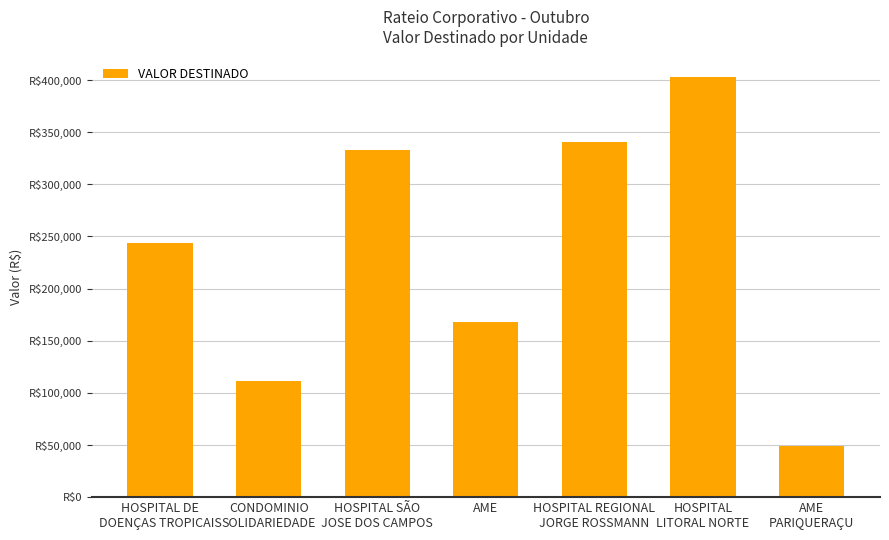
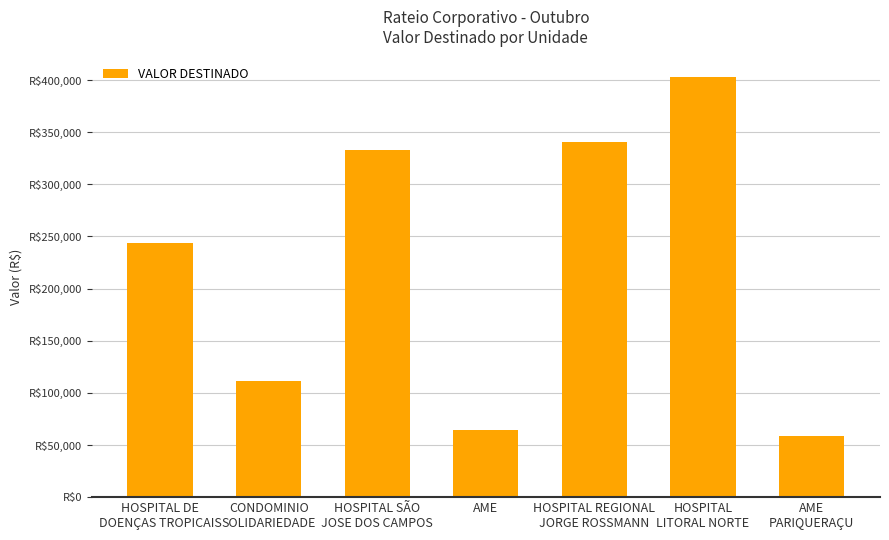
AME: R$168,000 -> R$64,000
AME PARIQUERAÇU: R$49,000 -> R$59,000
